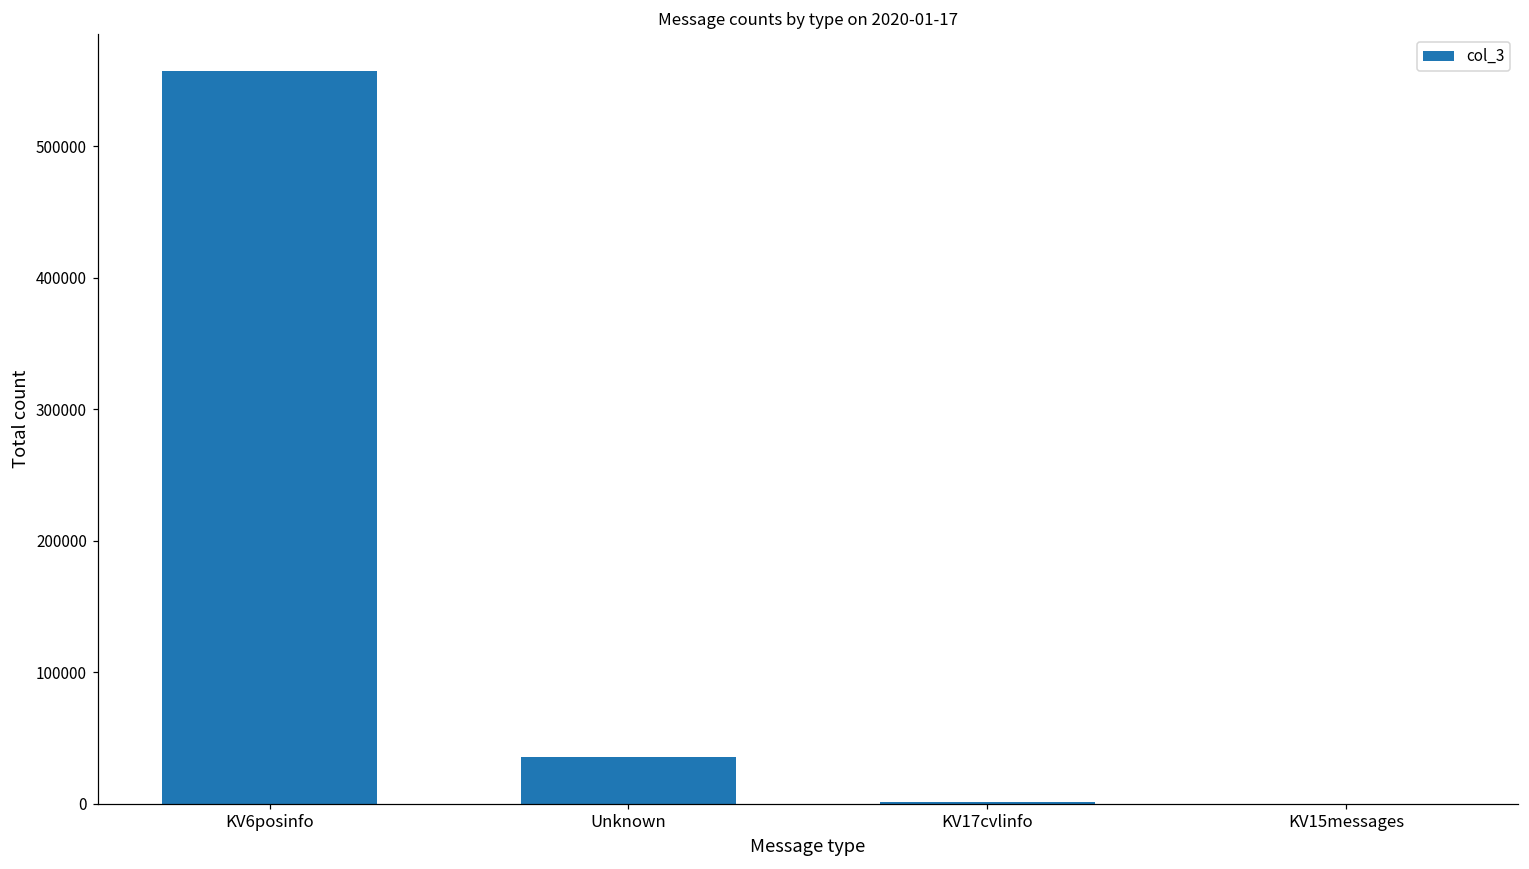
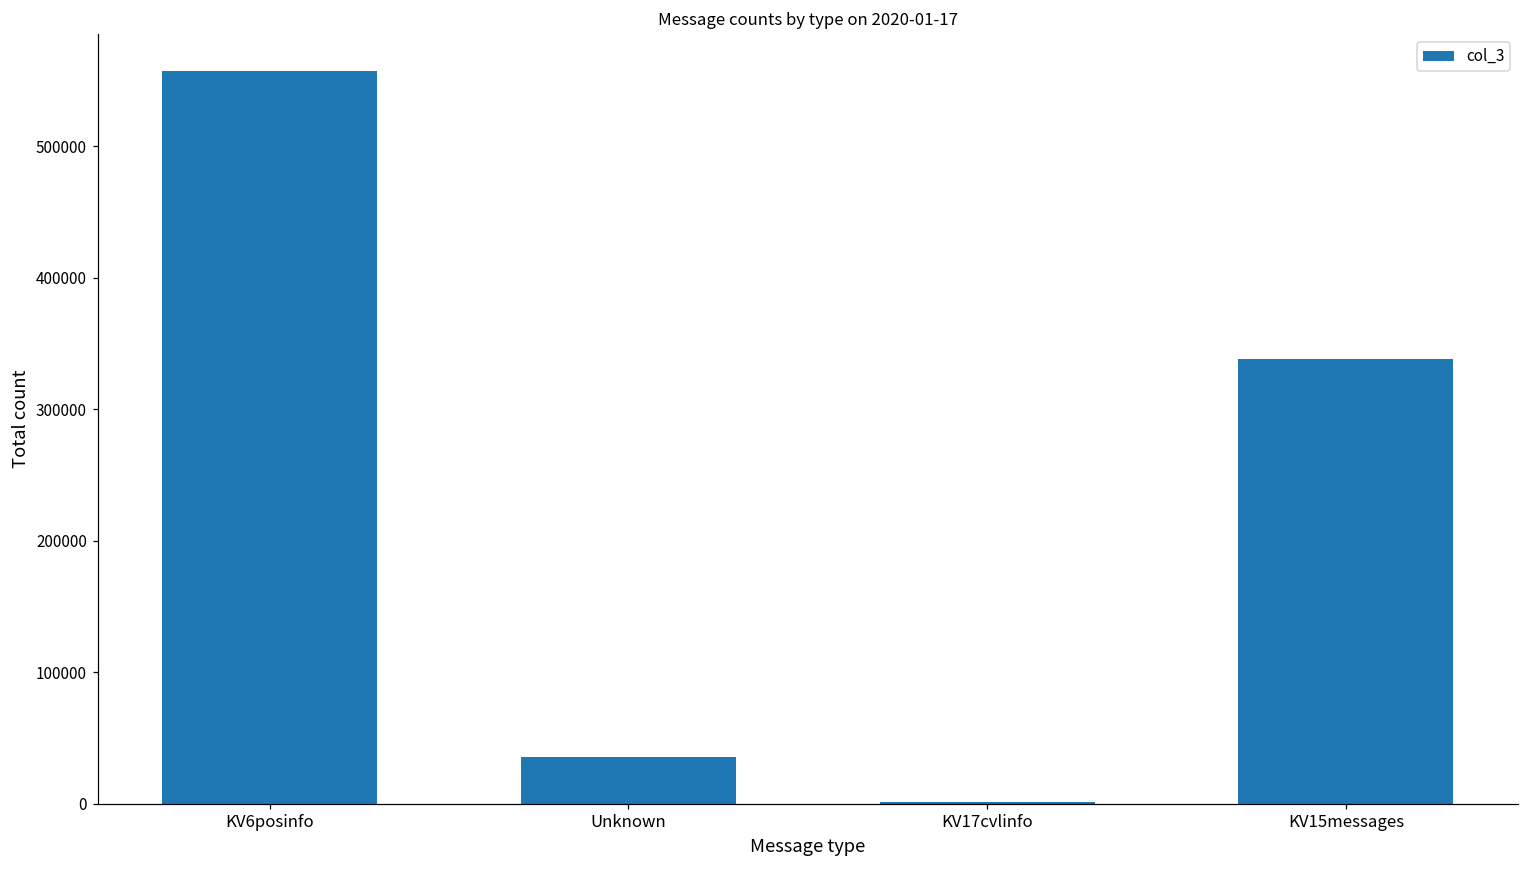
KV15messages: 0 -> 338000
